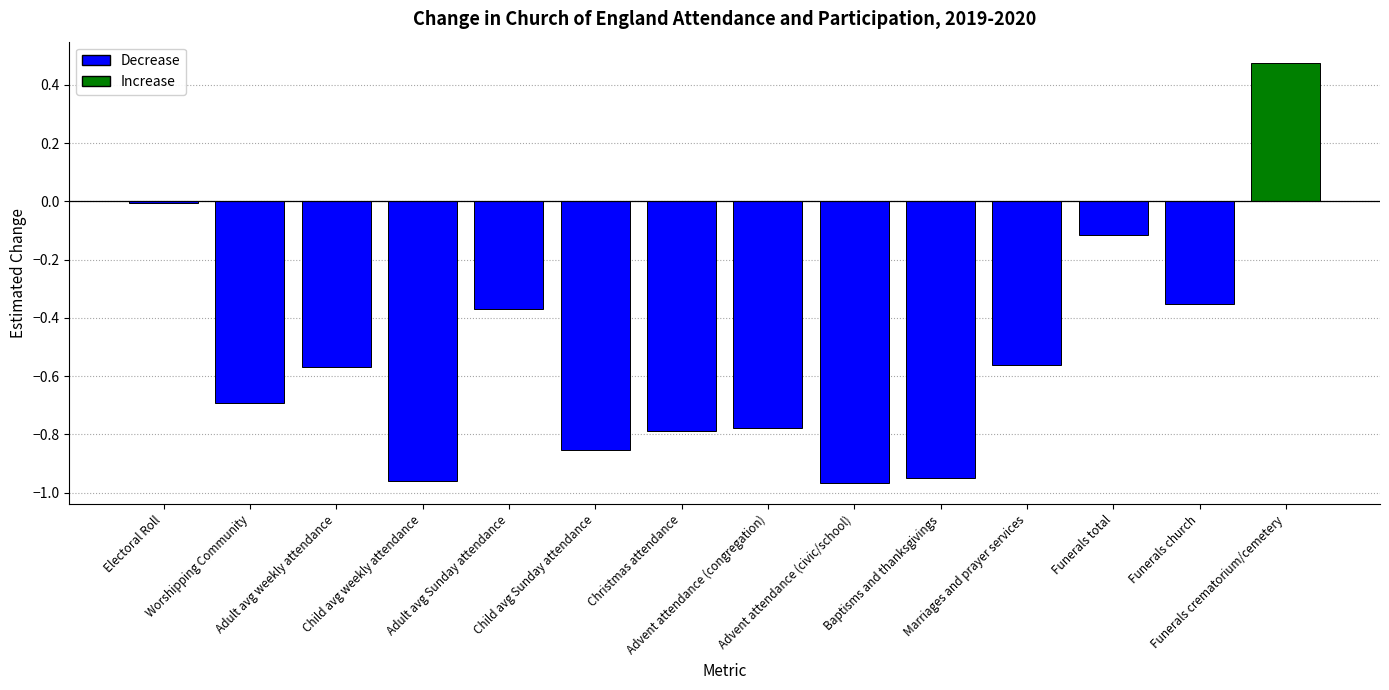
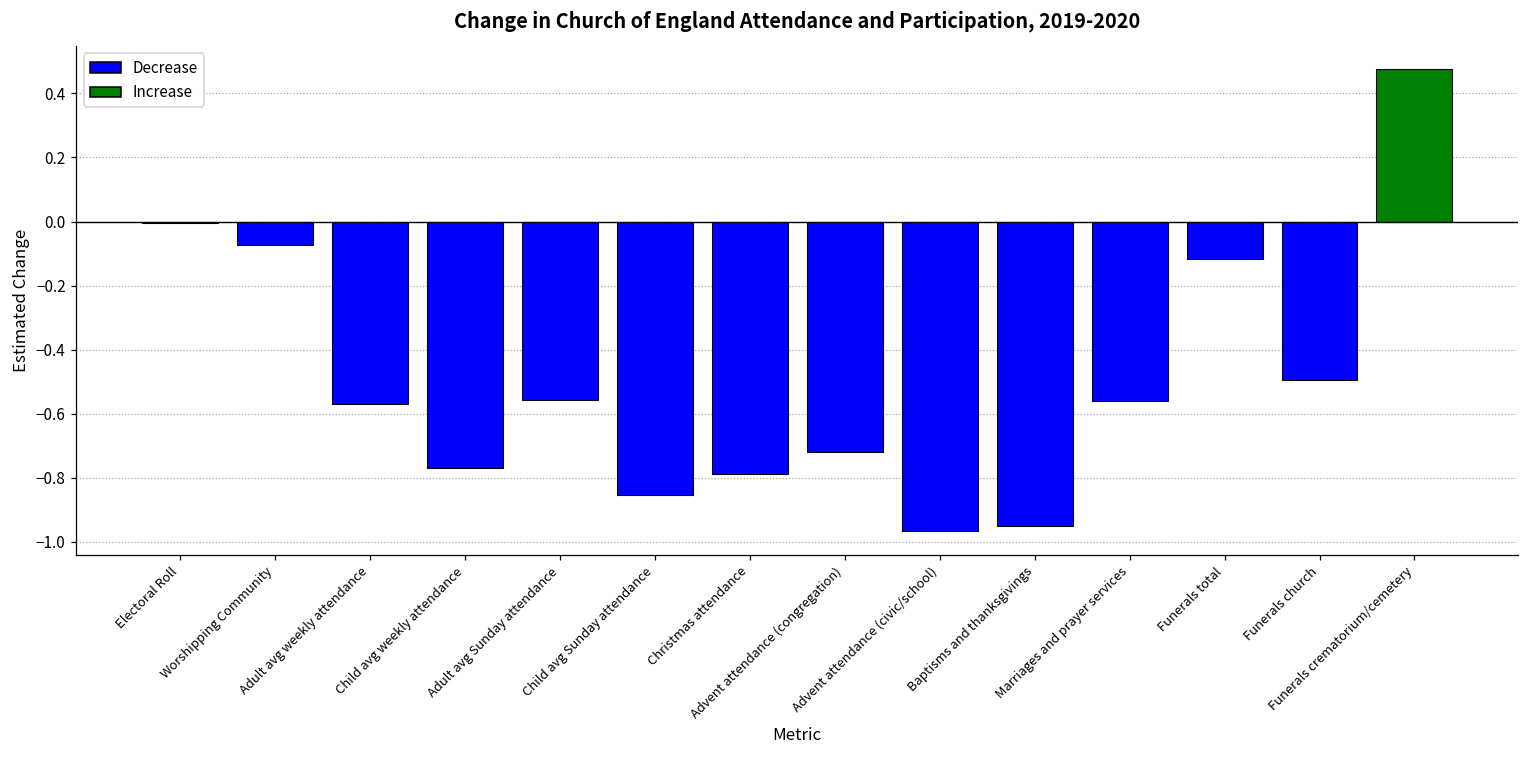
Worshipping Community: -0.69 -> -0.07
Child avg weekly attendance: -0.96 -> -0.77
Adult avg Sunday attendance: -0.37 -> -0.56
Advent attendance (congregation): -0.78 -> -0.72
Funerals church: -0.35 -> -0.49
